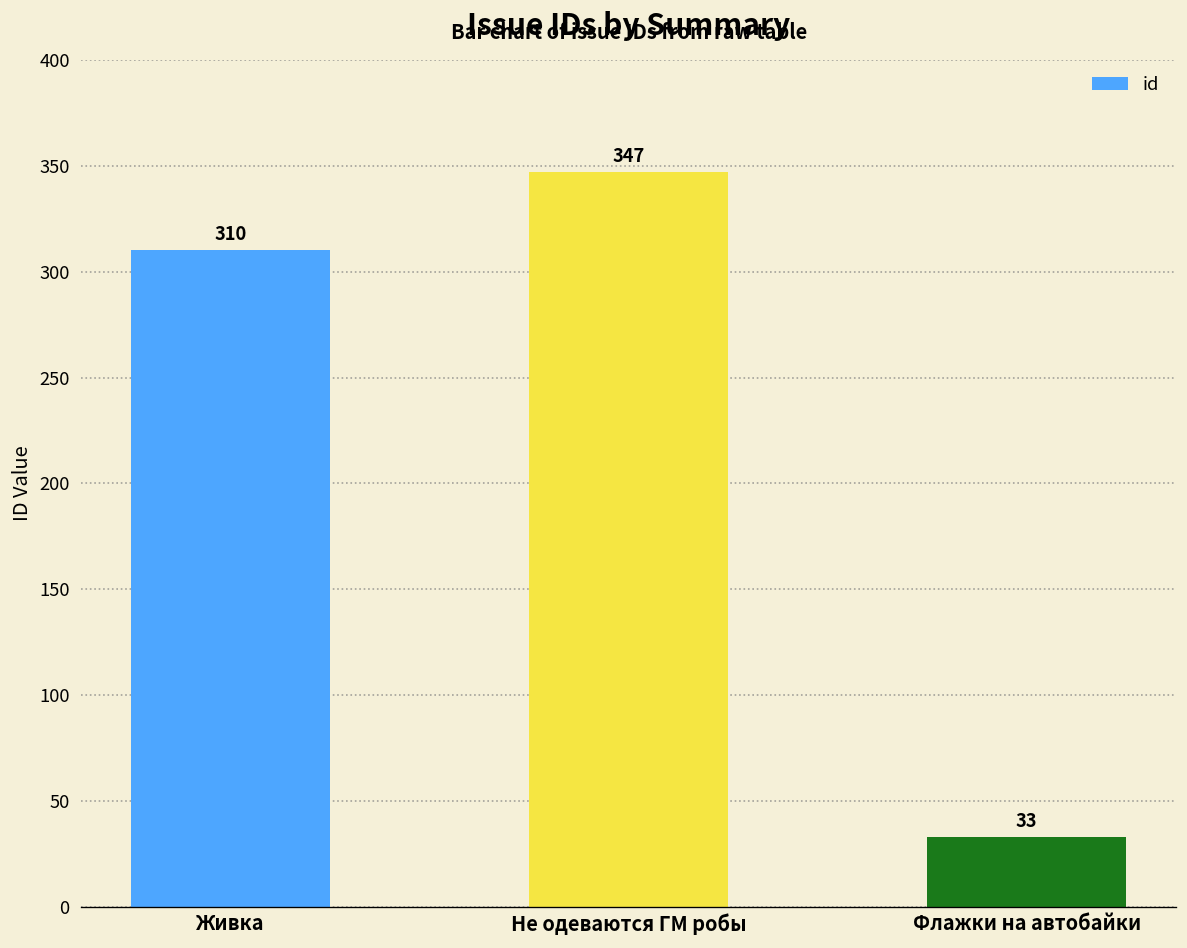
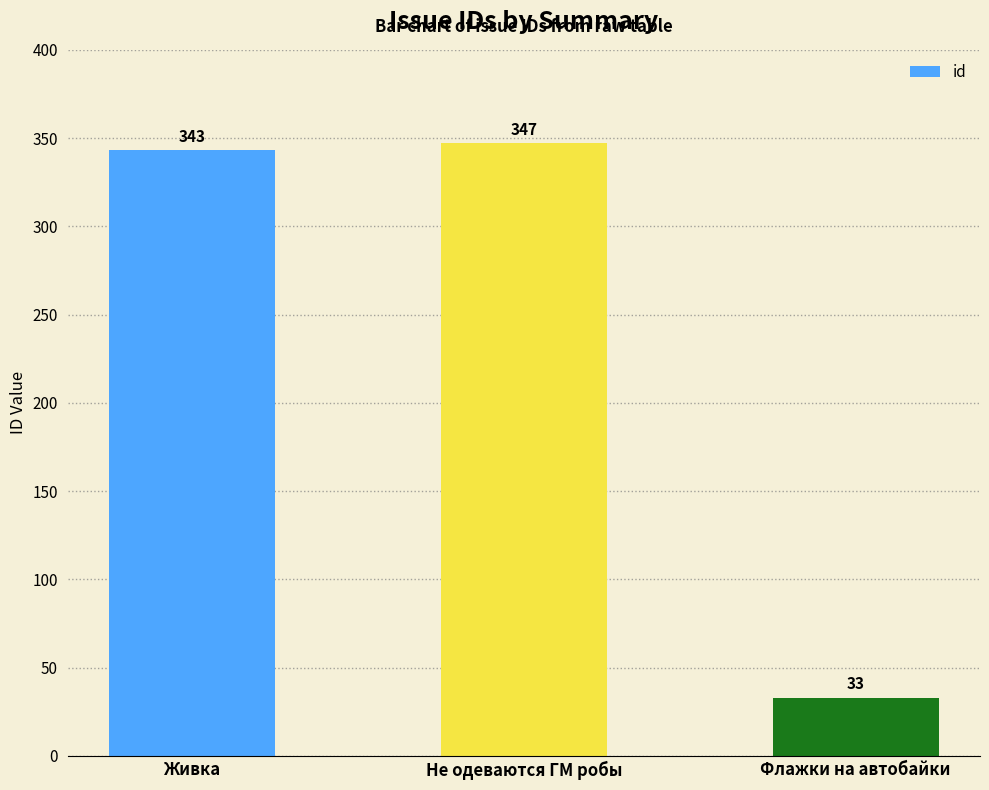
Живка: 310 -> 343
